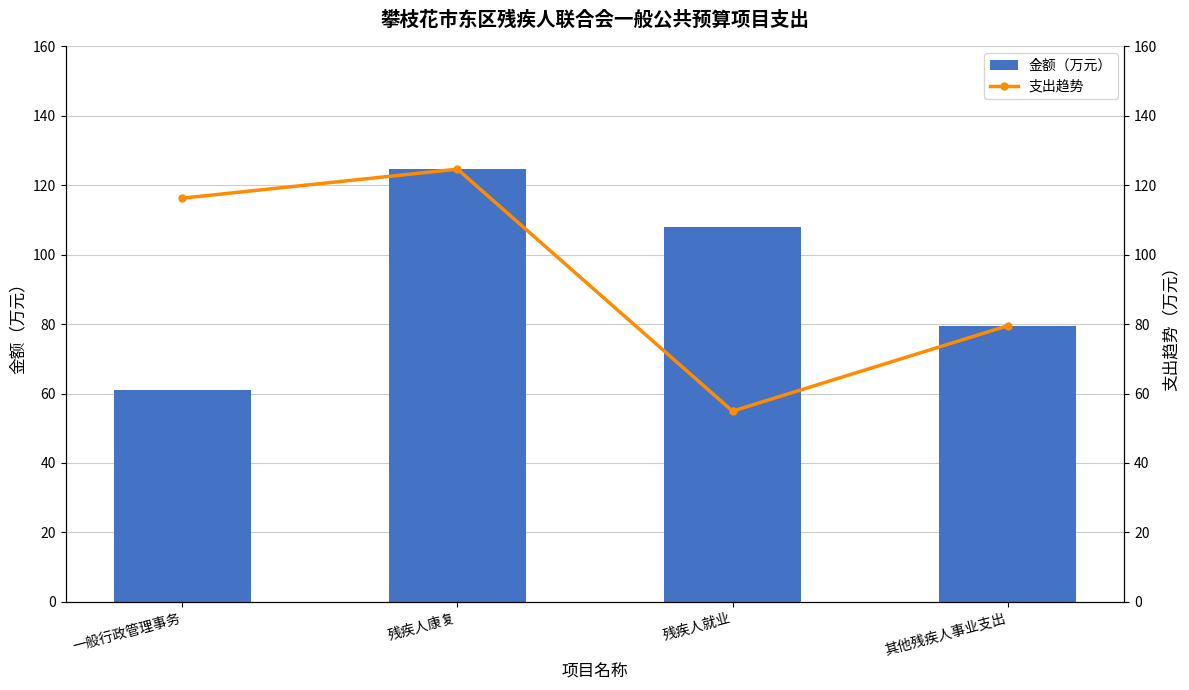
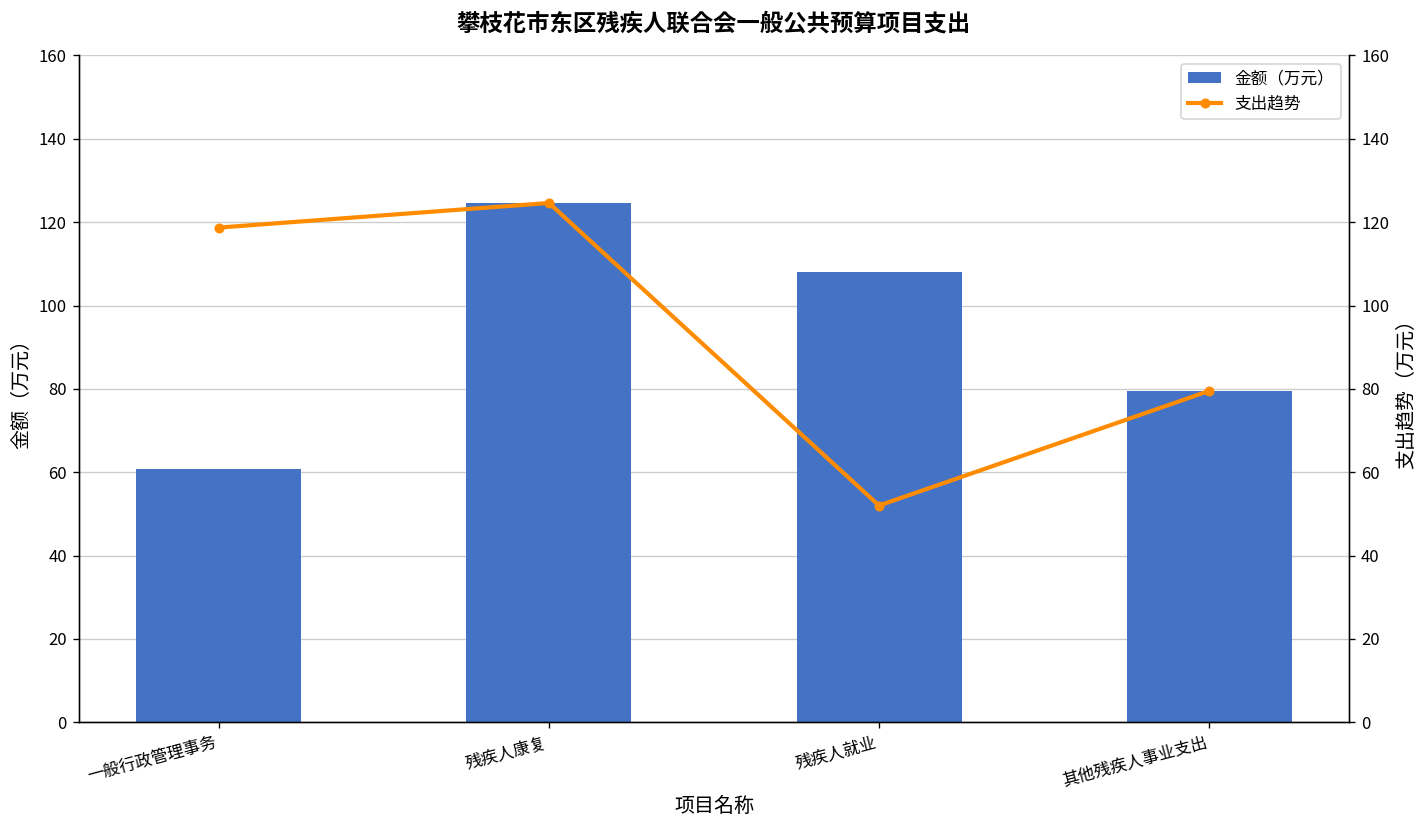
支出趋势, 一般行政管理事务: 116 -> 119
支出趋势, 残疾人就业: 55 -> 52
